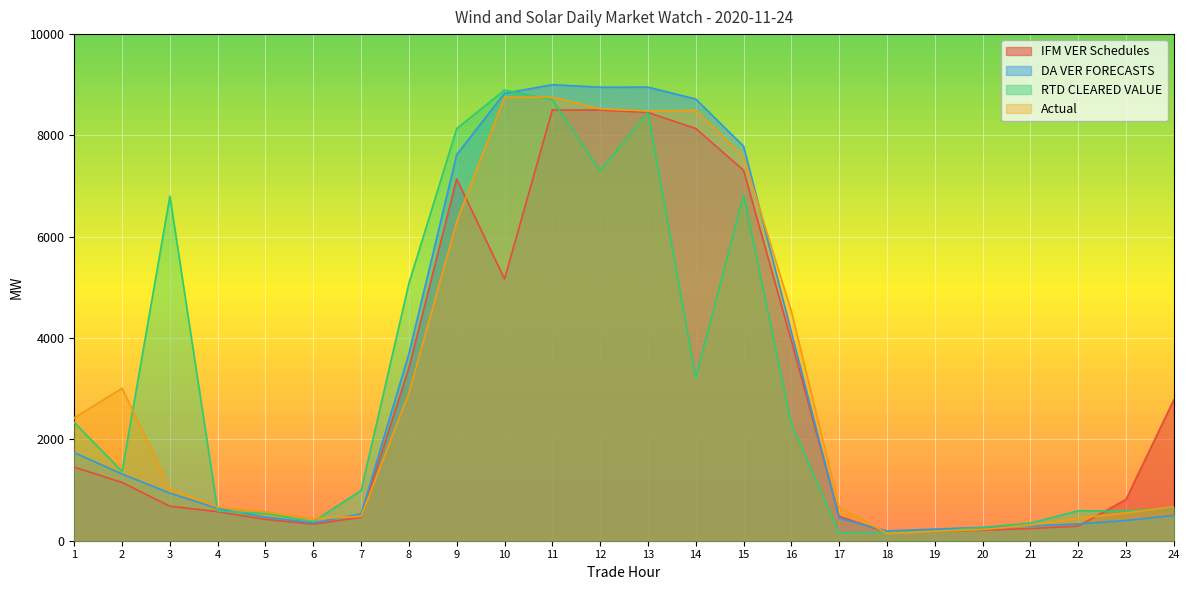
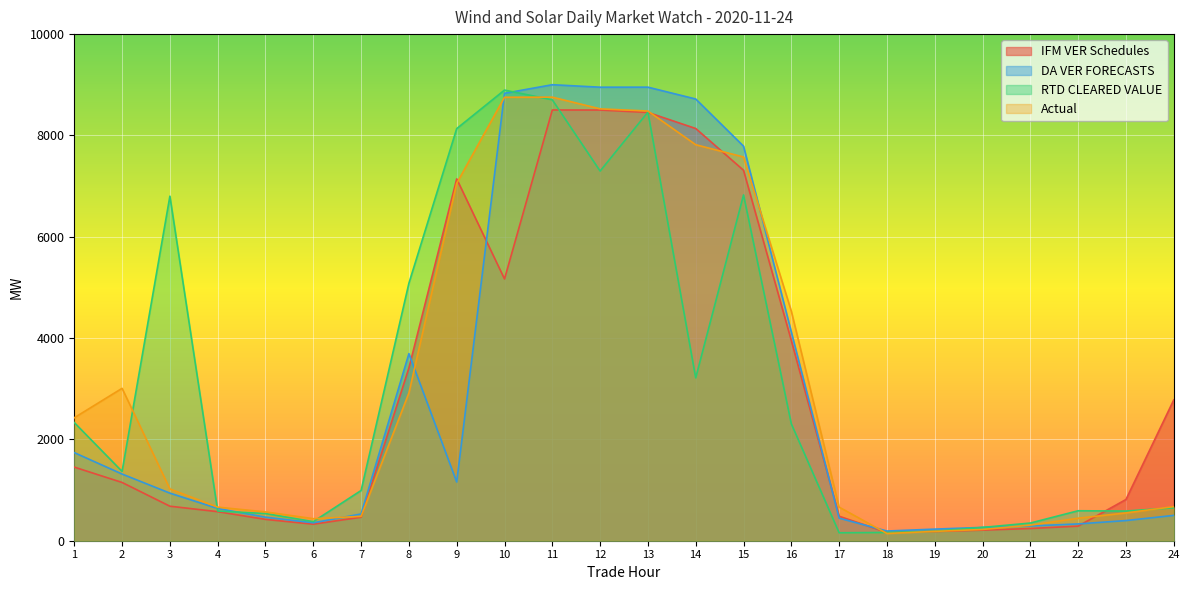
DA VER FORECASTS, 9: 7600 -> 1200
Actual, 9: 6300 -> 7100
Actual, 14: 8500 -> 7800
